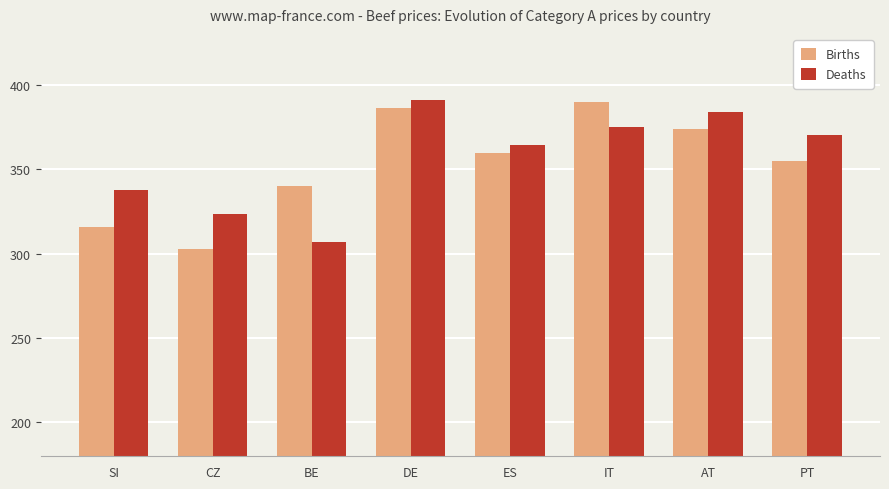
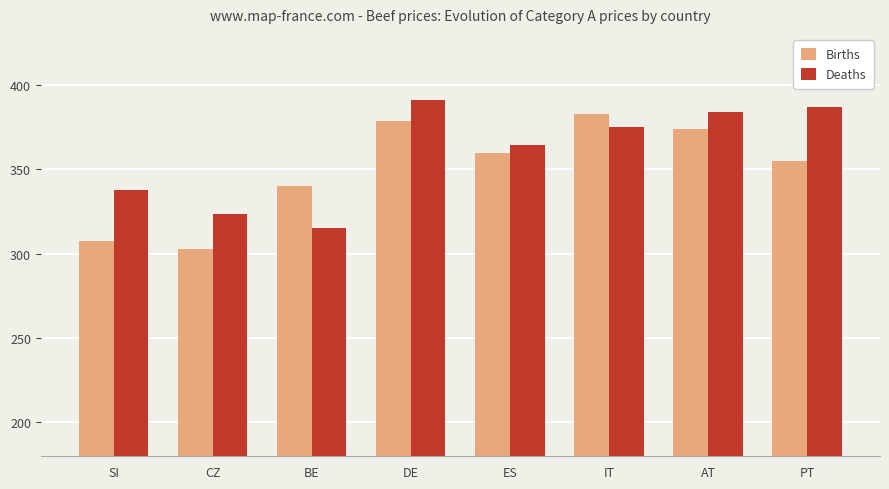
Births, SI: 316 -> 307
Deaths, BE: 307 -> 315
Births, DE: 386 -> 378
Births, IT: 390 -> 382
Deaths, PT: 370 -> 387
